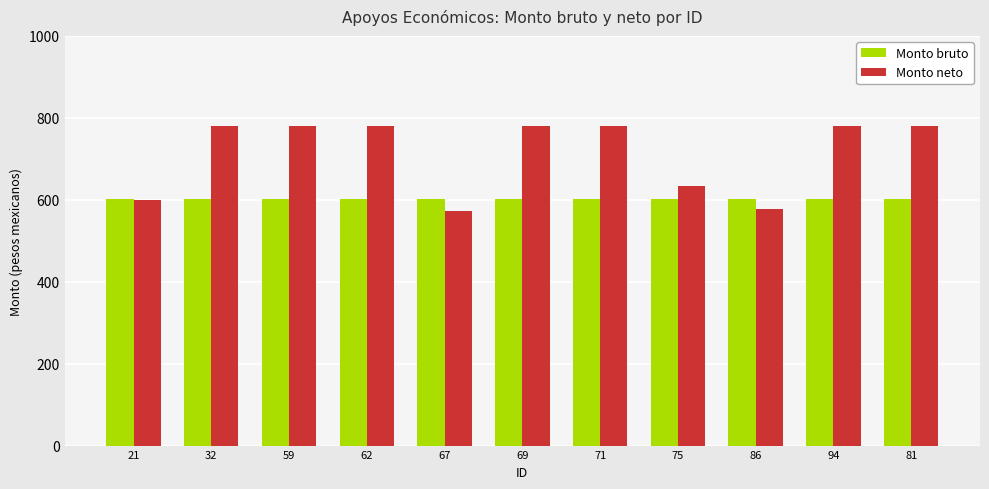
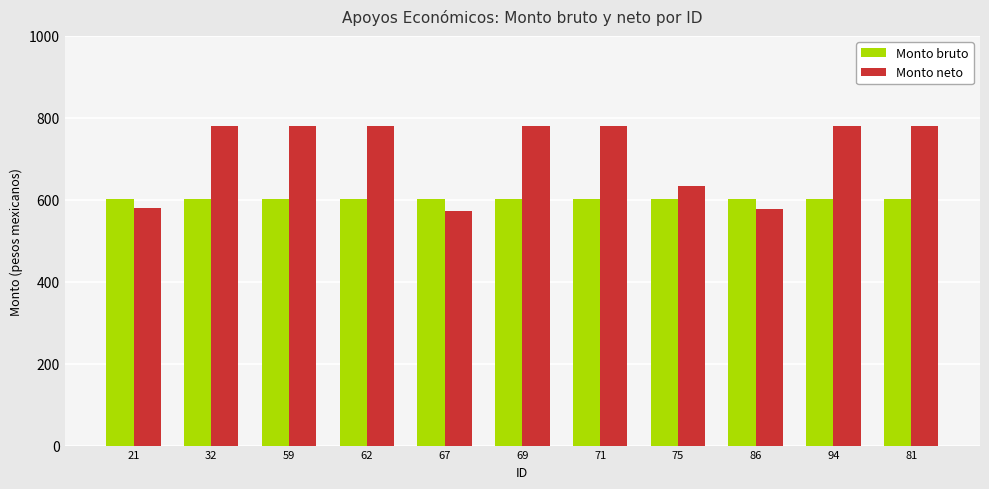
Monto neto, 21: 600 -> 580
